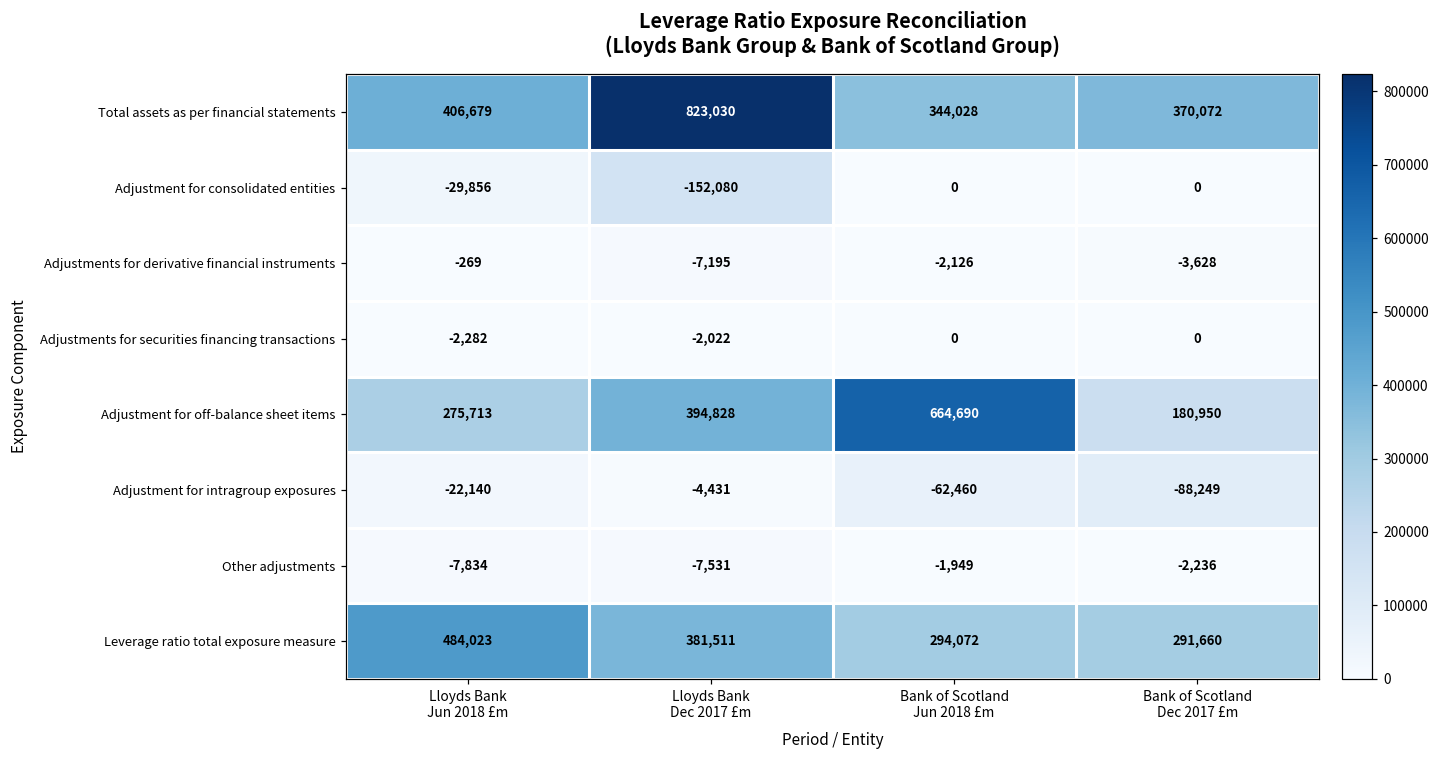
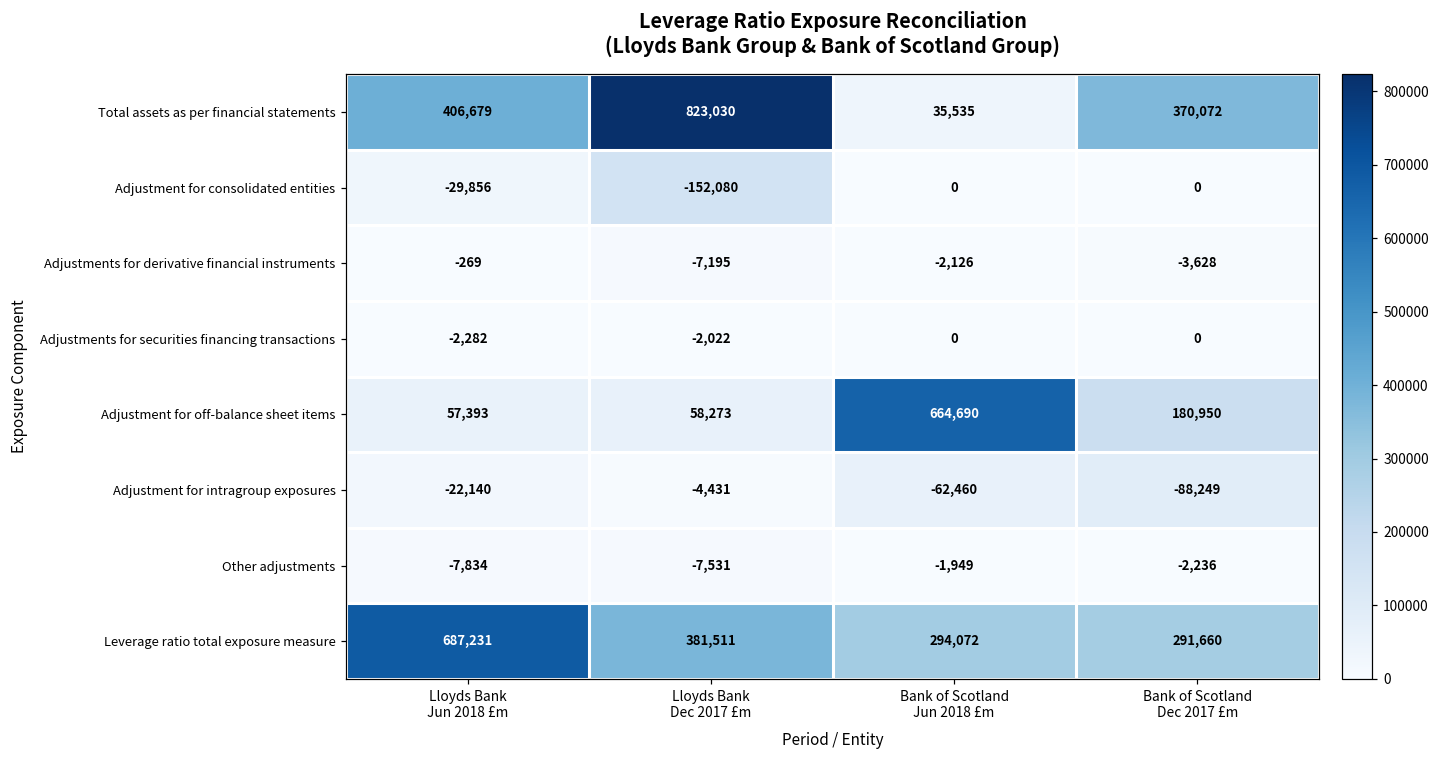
Total assets as per financial statements, Bank of Scotland Jun 2018 £m: 344,028 -> 35,535
Adjustment for off-balance sheet items, Lloyds Bank Jun 2018 £m: 275,713 -> 57,393
Adjustment for off-balance sheet items, Lloyds Bank Dec 2017 £m: 394,828 -> 58,273
Leverage ratio total exposure measure, Lloyds Bank Jun 2018 £m: 484,023 -> 687,231
